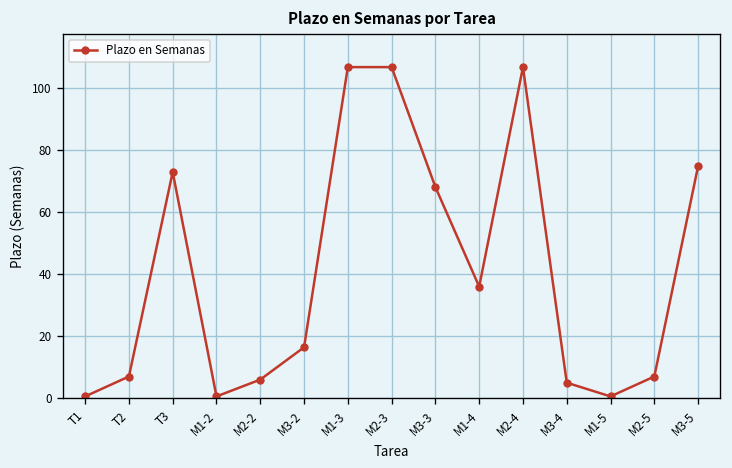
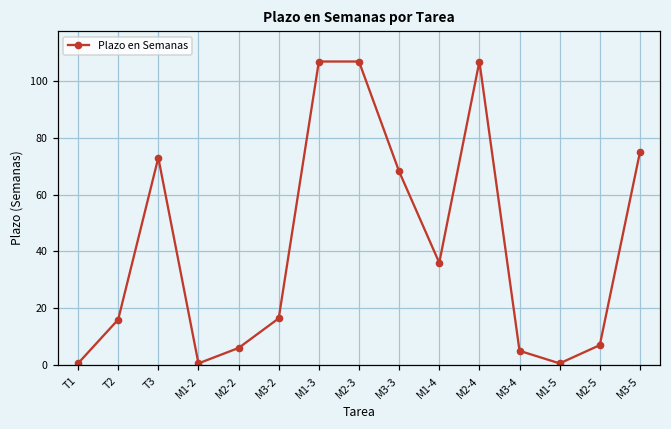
T2: 7 -> 16
